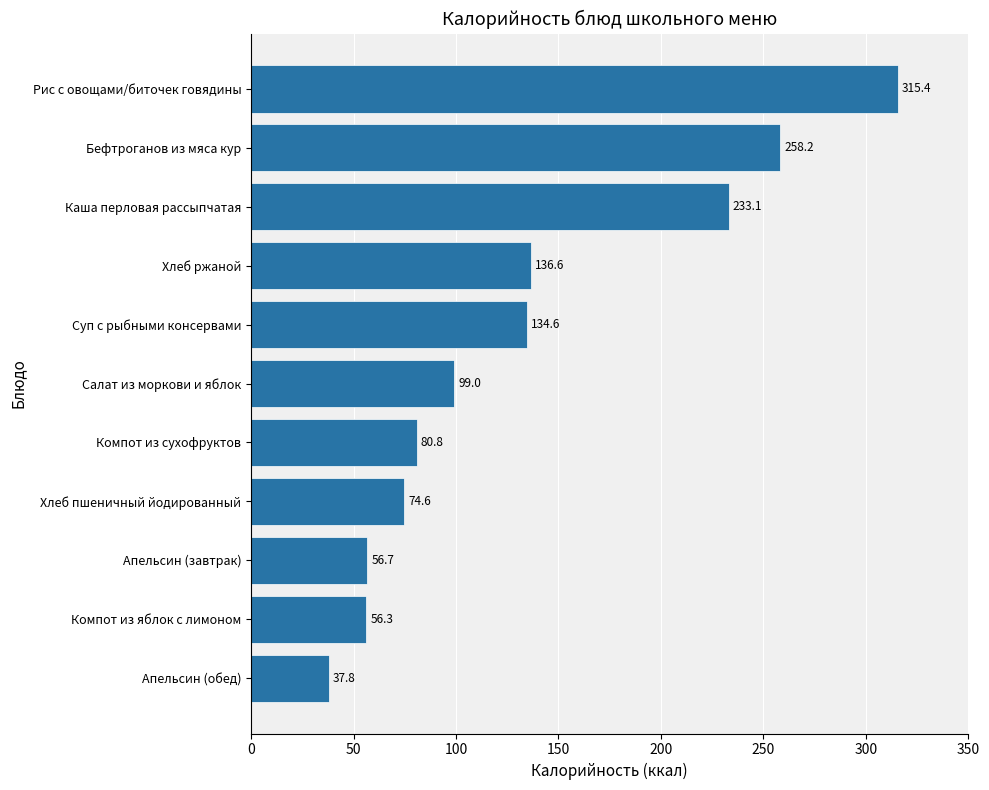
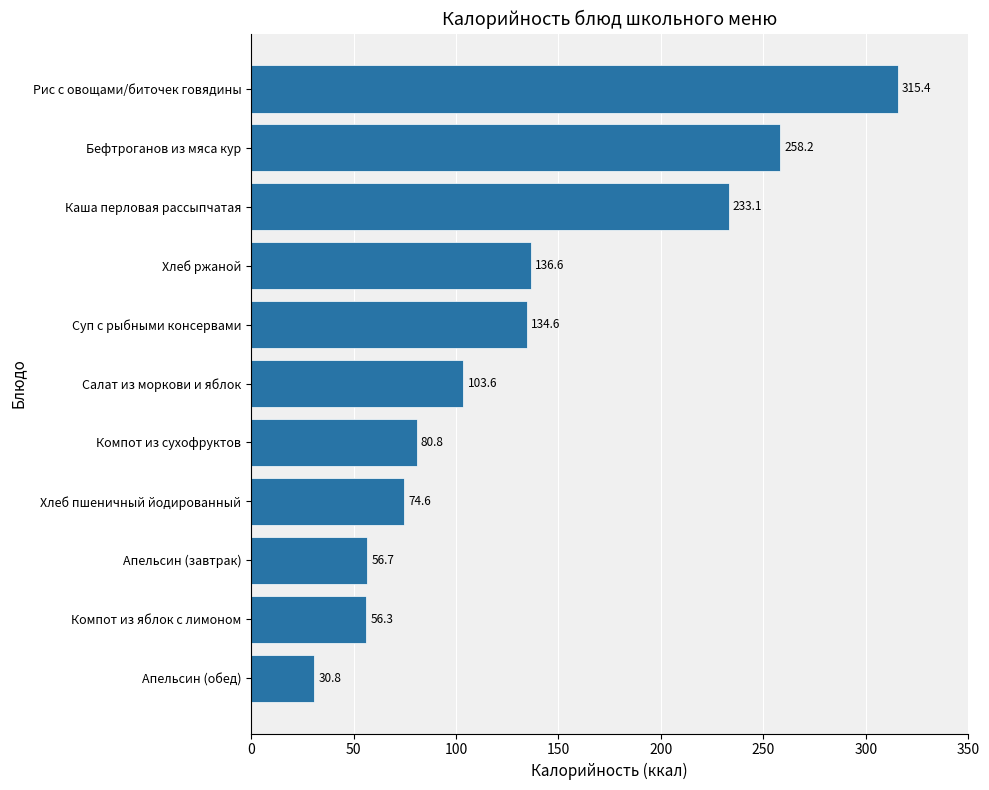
Салат из моркови и яблок: 99.0 -> 103.6
Апельсин (обед): 37.8 -> 30.8
